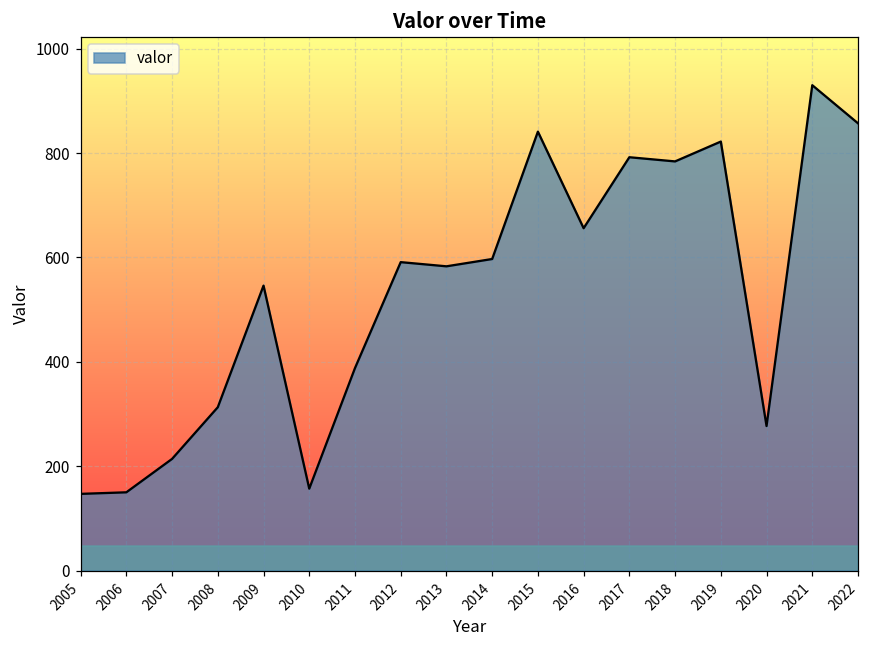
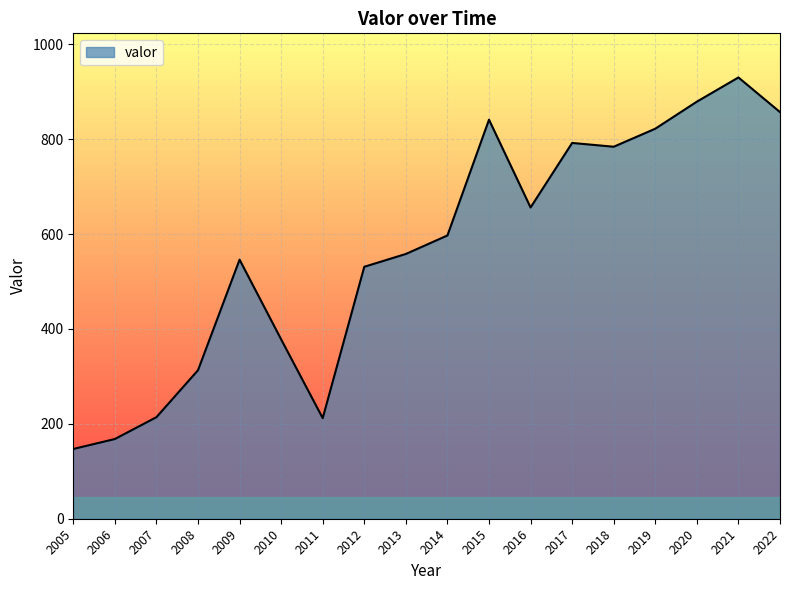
2006: 150 -> 170
2010: 160 -> 380
2011: 390 -> 210
2012: 590 -> 530
2013: 580 -> 560
2020: 280 -> 880
